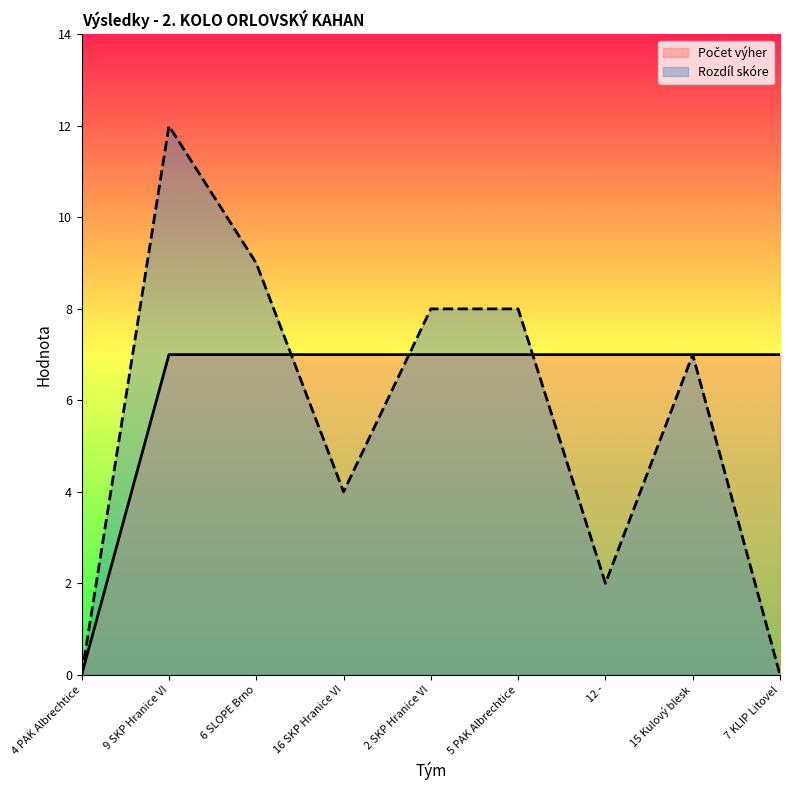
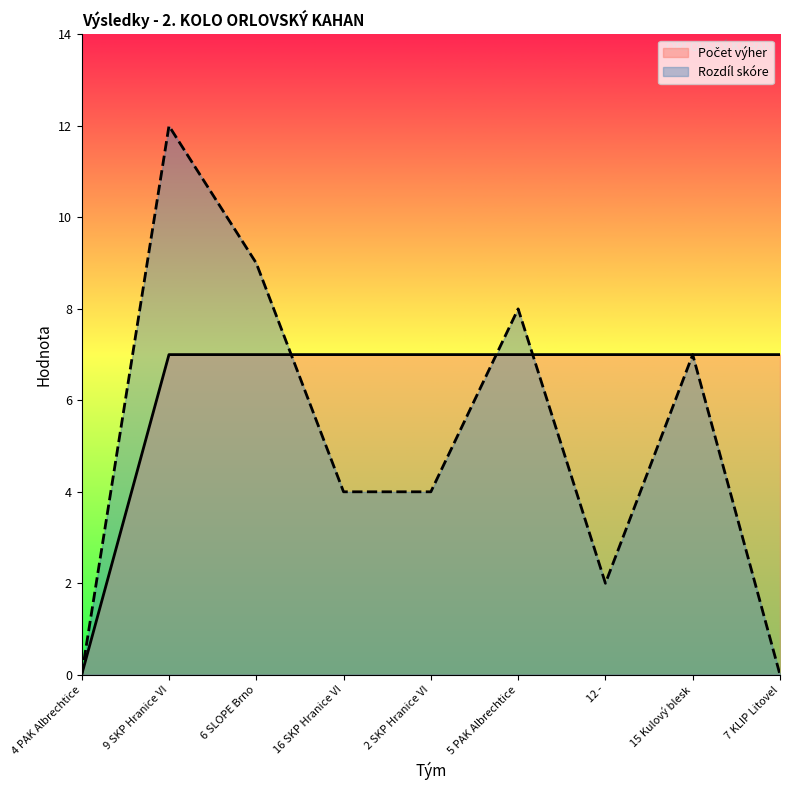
Rozdíl skóre, 2 SKP Hranice VI: 8 -> 4
